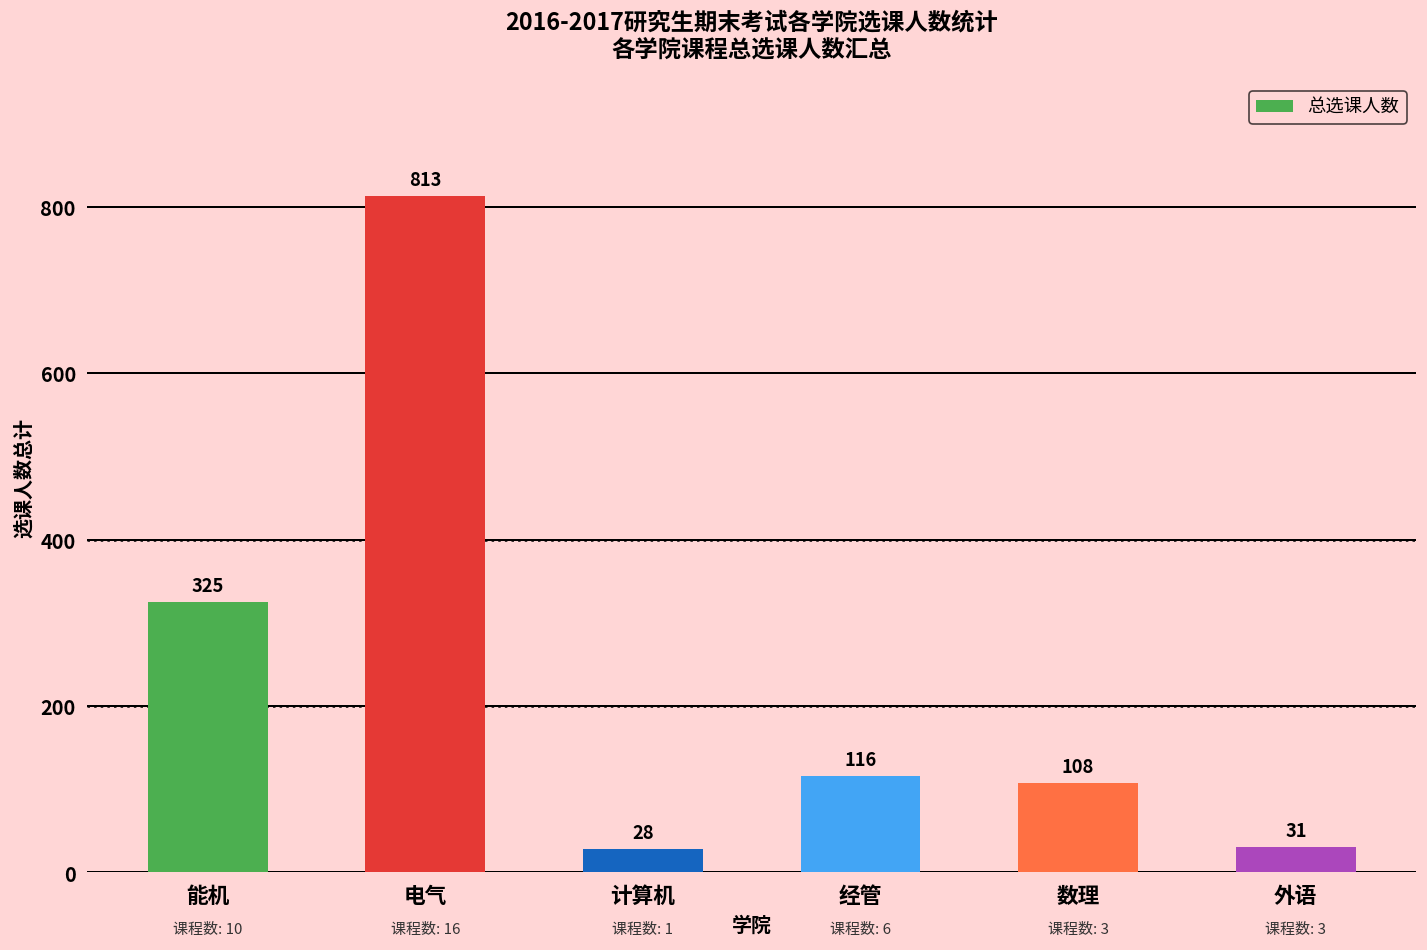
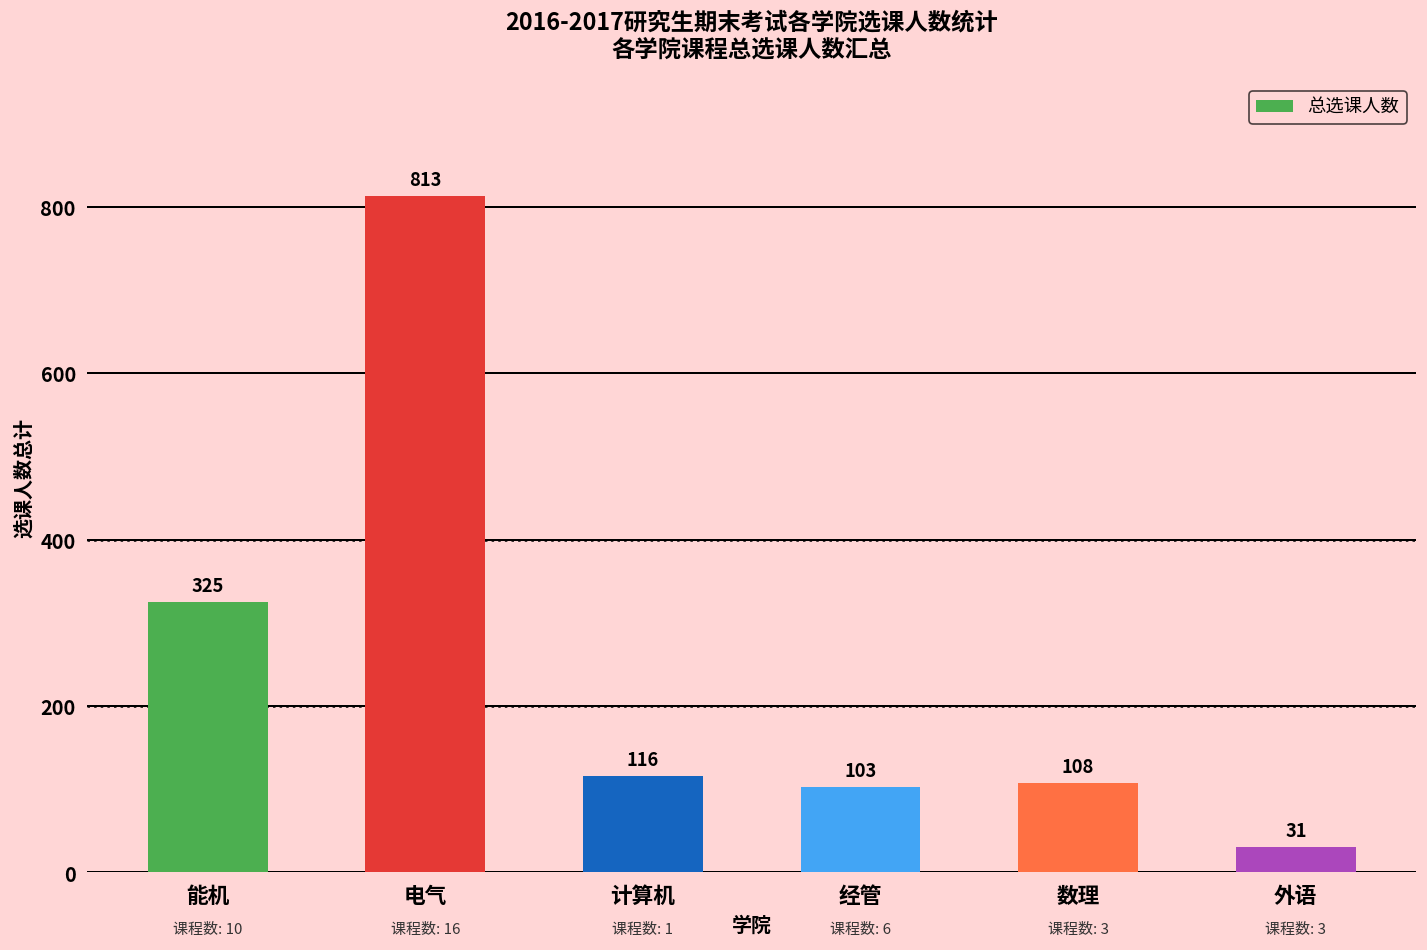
计算机: 28 -> 116
经管: 116 -> 103
